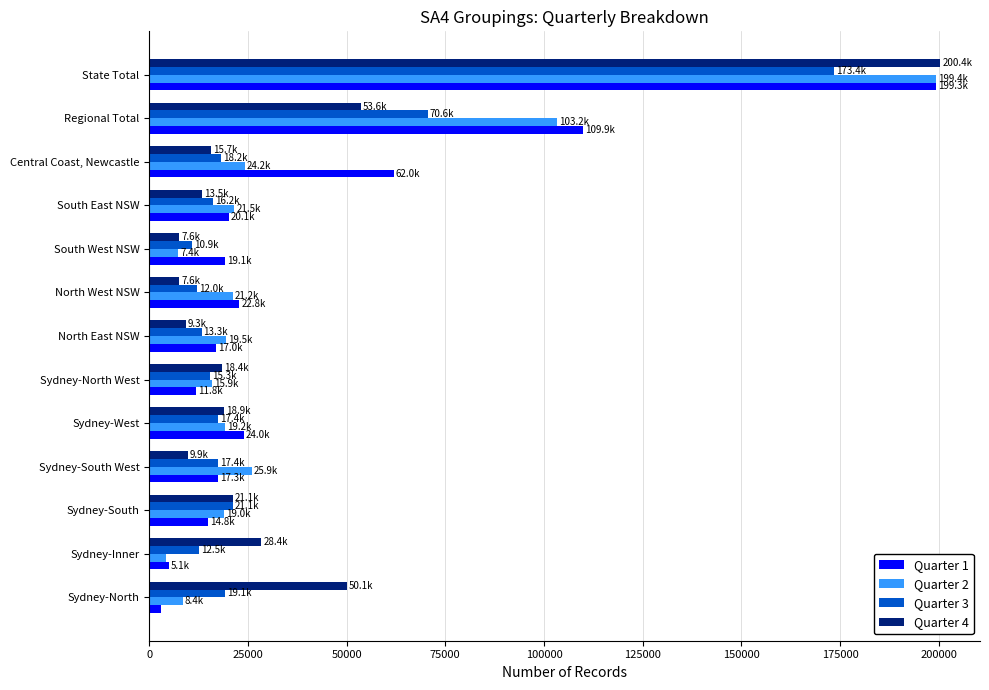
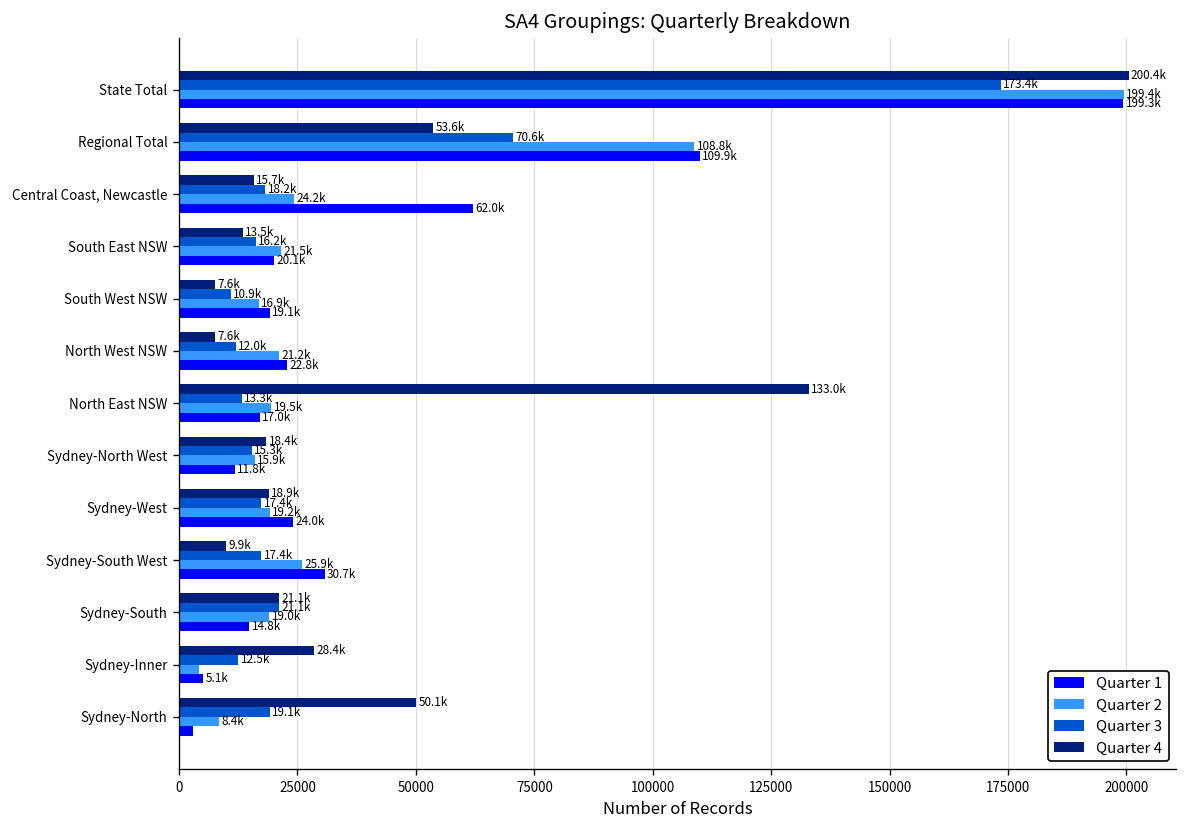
Quarter 2, Regional Total: 103.2k -> 108.8k
Quarter 2, South West NSW: 7.4k -> 16.9k
Quarter 4, North East NSW: 9.3k -> 133.0k
Quarter 1, Sydney-South West: 17.3k -> 30.7k
